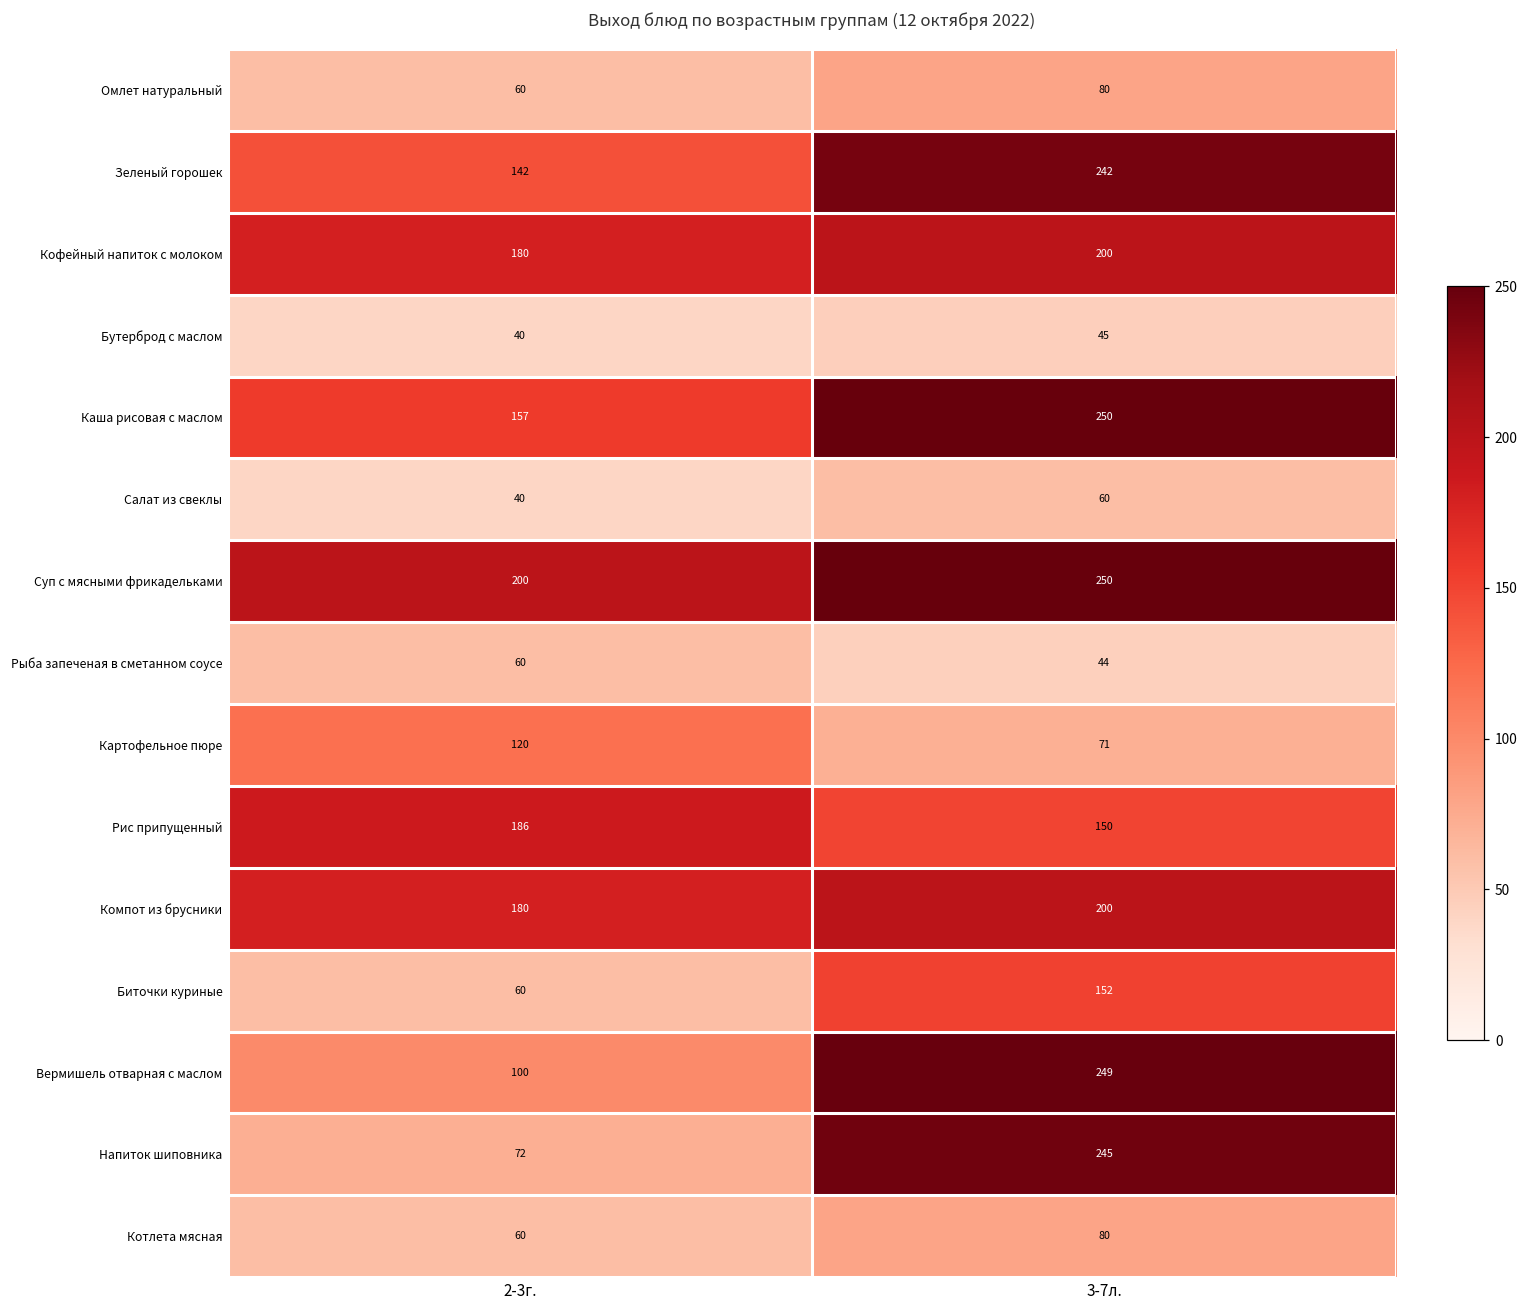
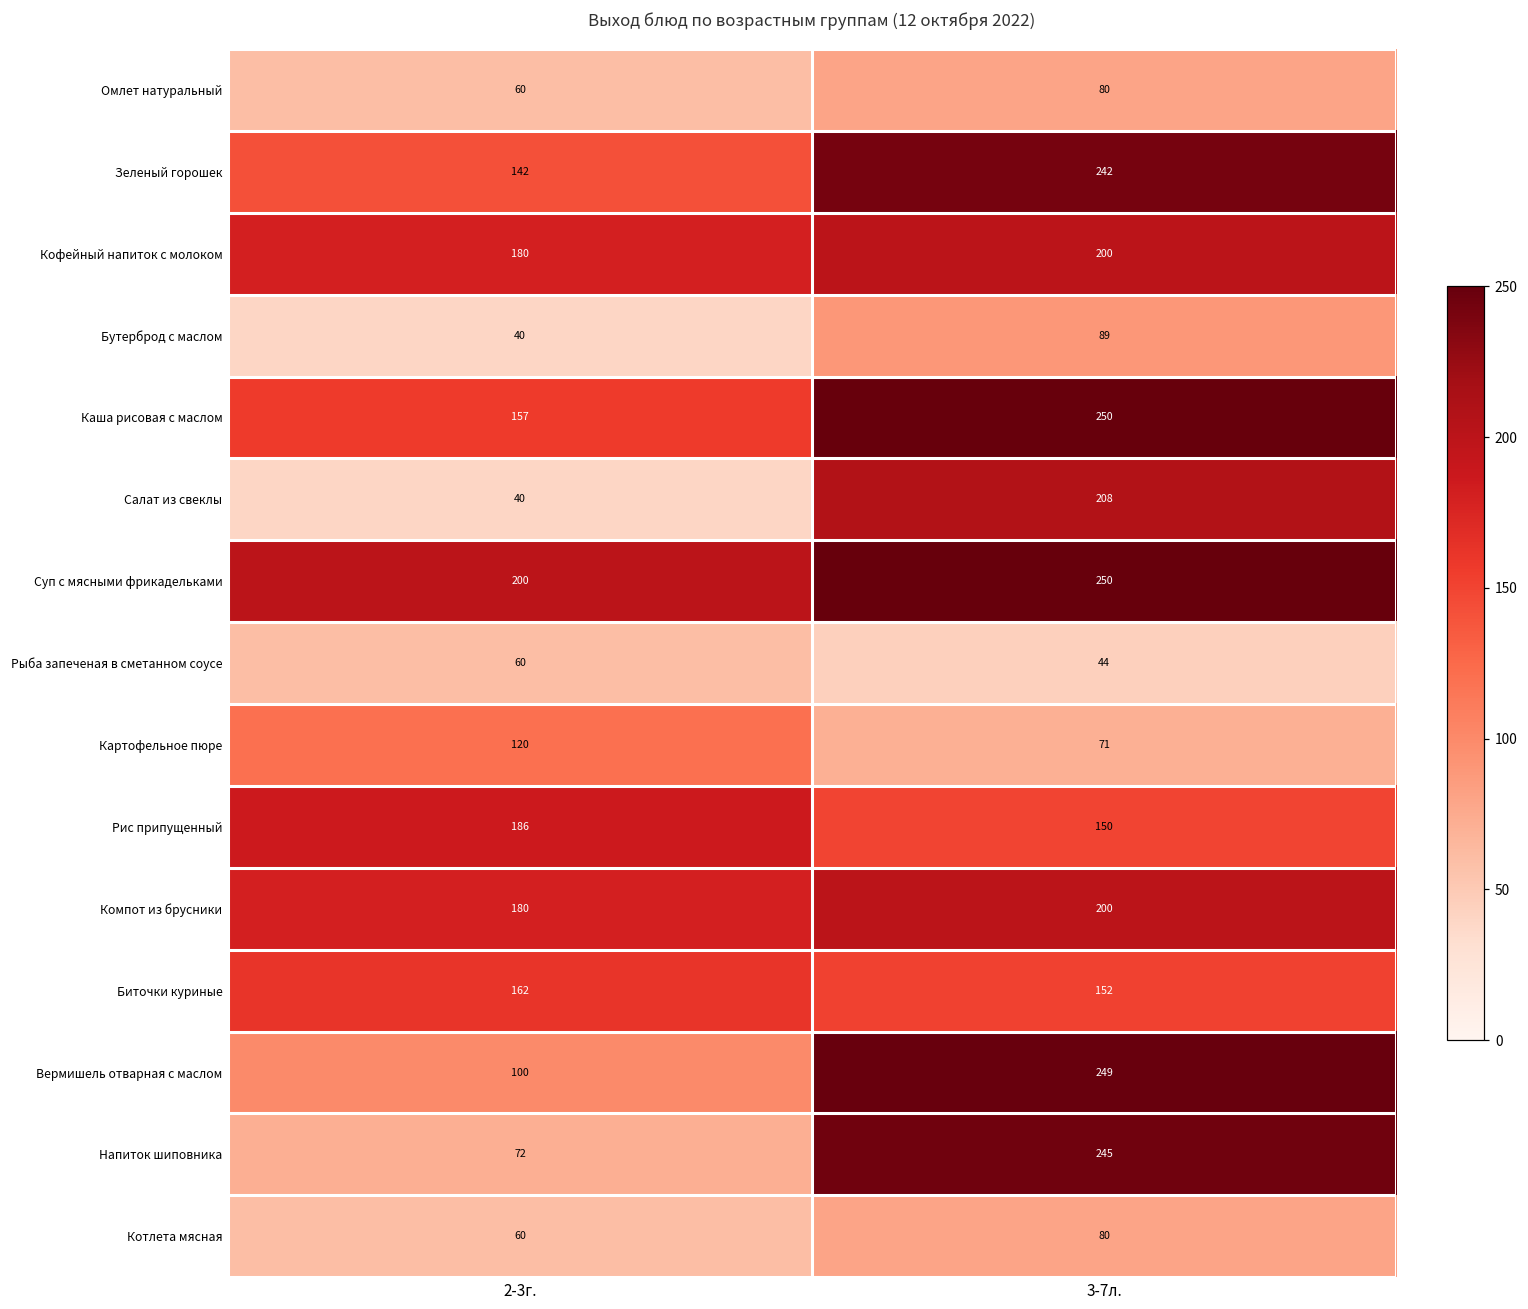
Бутерброд с маслом, 3-7л.: 45 -> 89
Салат из свеклы, 3-7л.: 60 -> 208
Биточки куриные, 2-3г.: 60 -> 162
